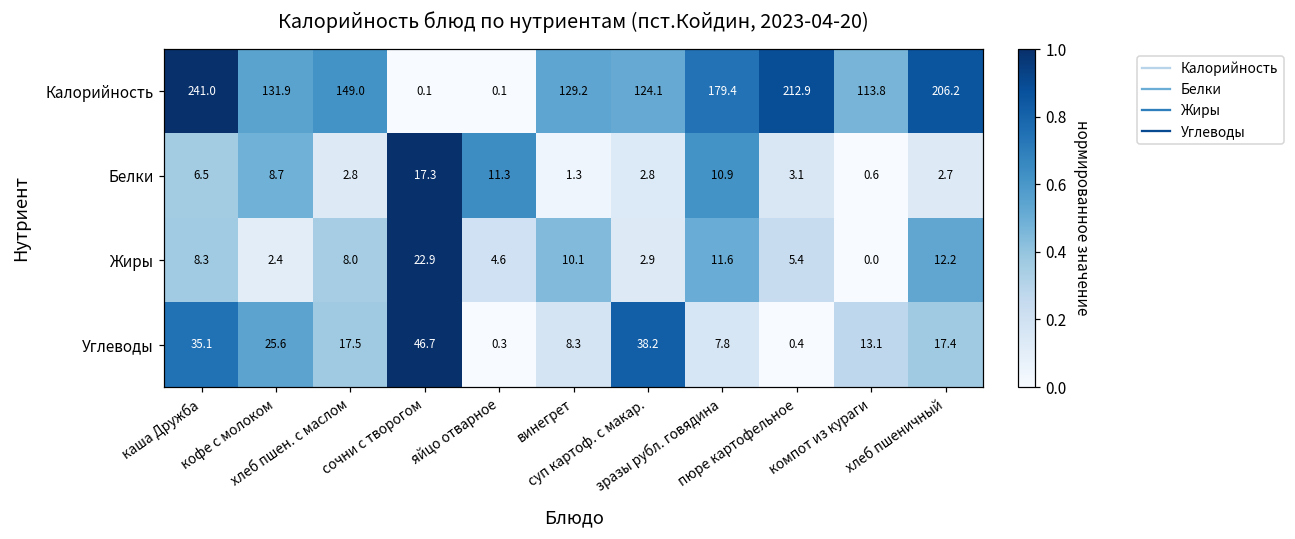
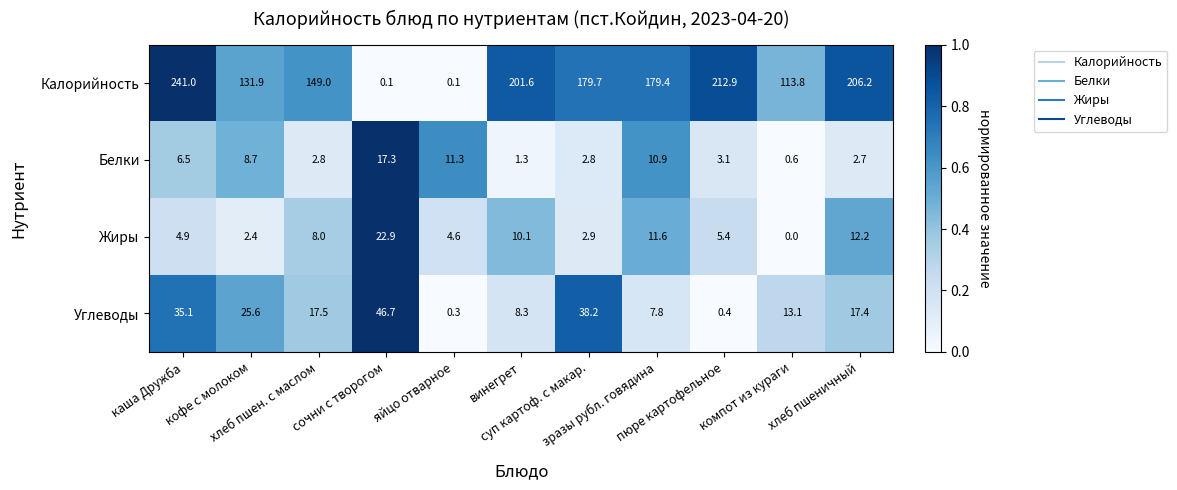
Калорийность, винегрет: 129.2 -> 201.6
Калорийность, суп картоф. с макар.: 124.1 -> 179.7
Жиры, каша Дружба: 8.3 -> 4.9
